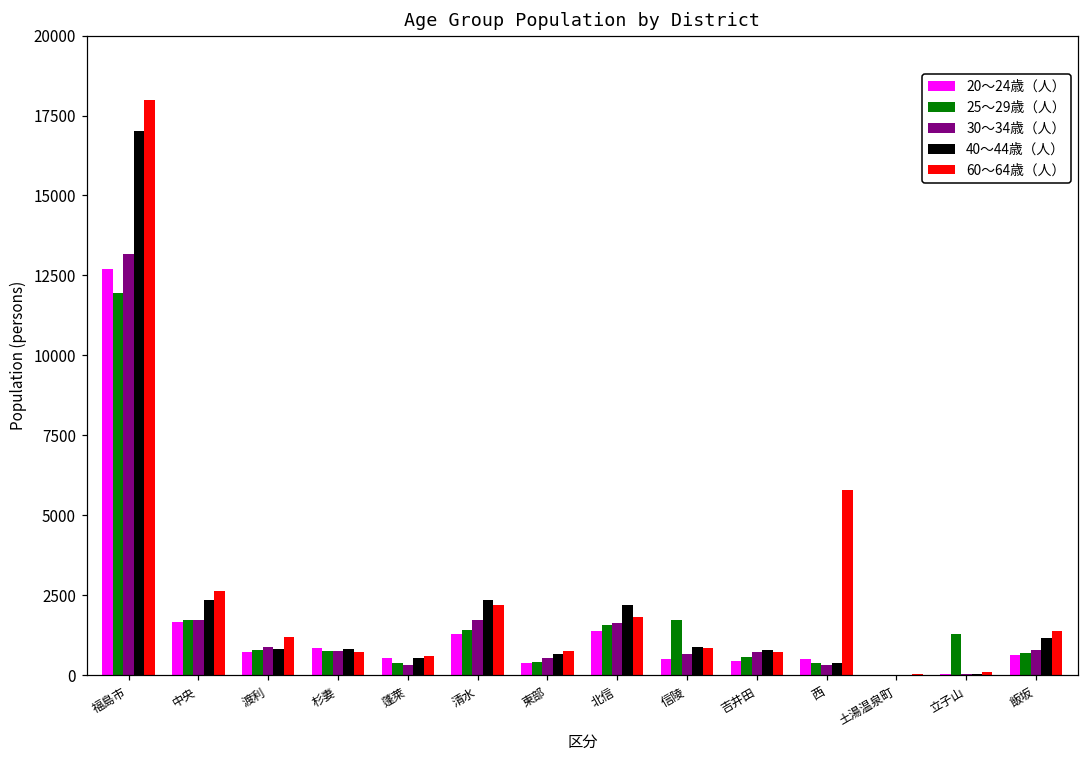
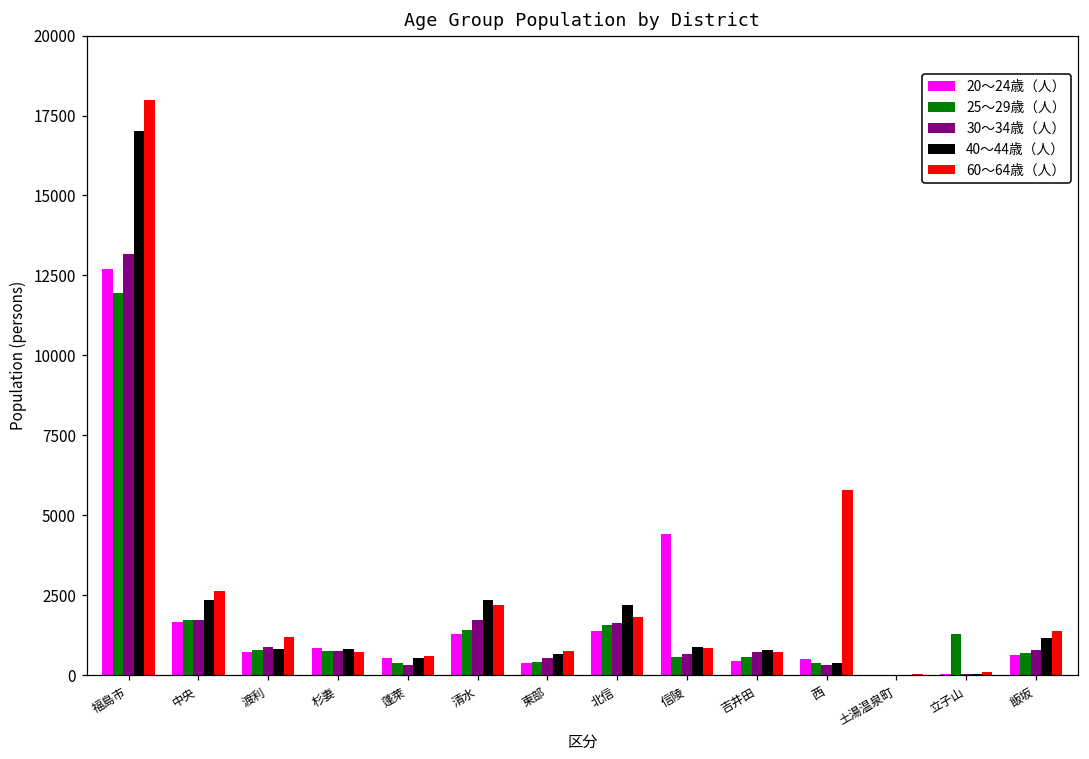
20〜24歳（人）, 信陵: 500 -> 4400
25〜29歳（人）, 信陵: 1700 -> 600
